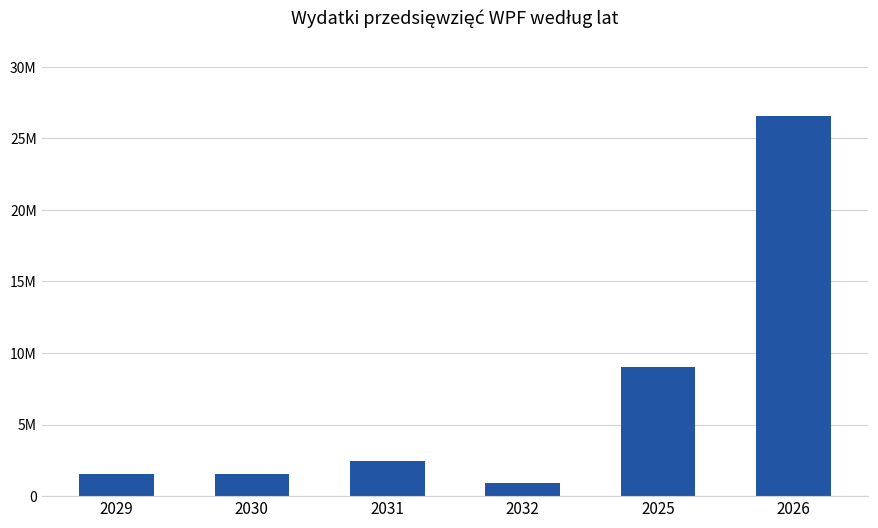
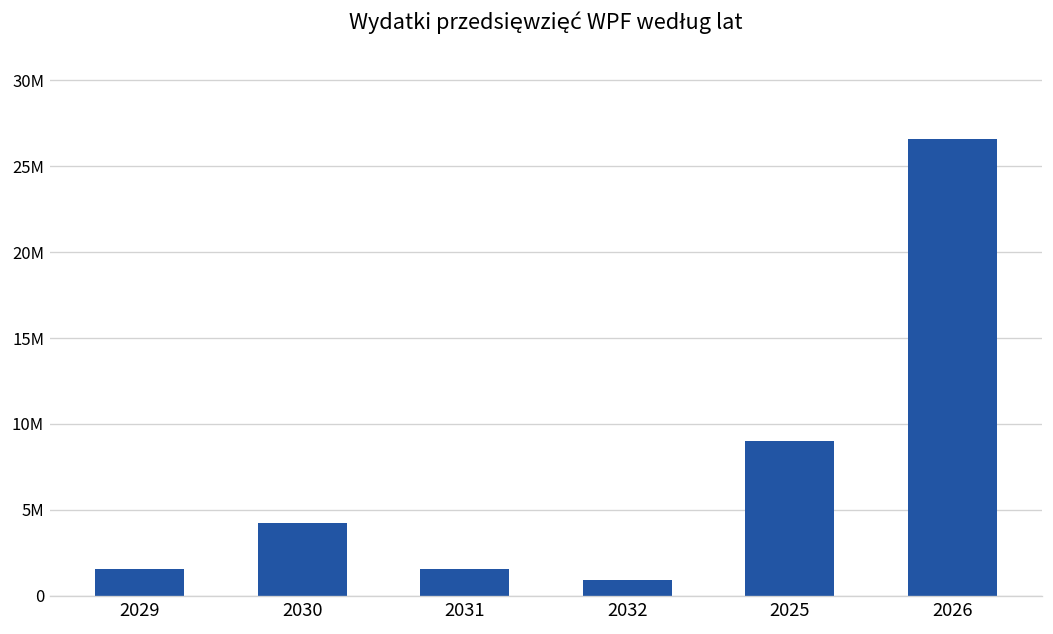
2030: 1600000 -> 4200000
2031: 2400000 -> 1600000
